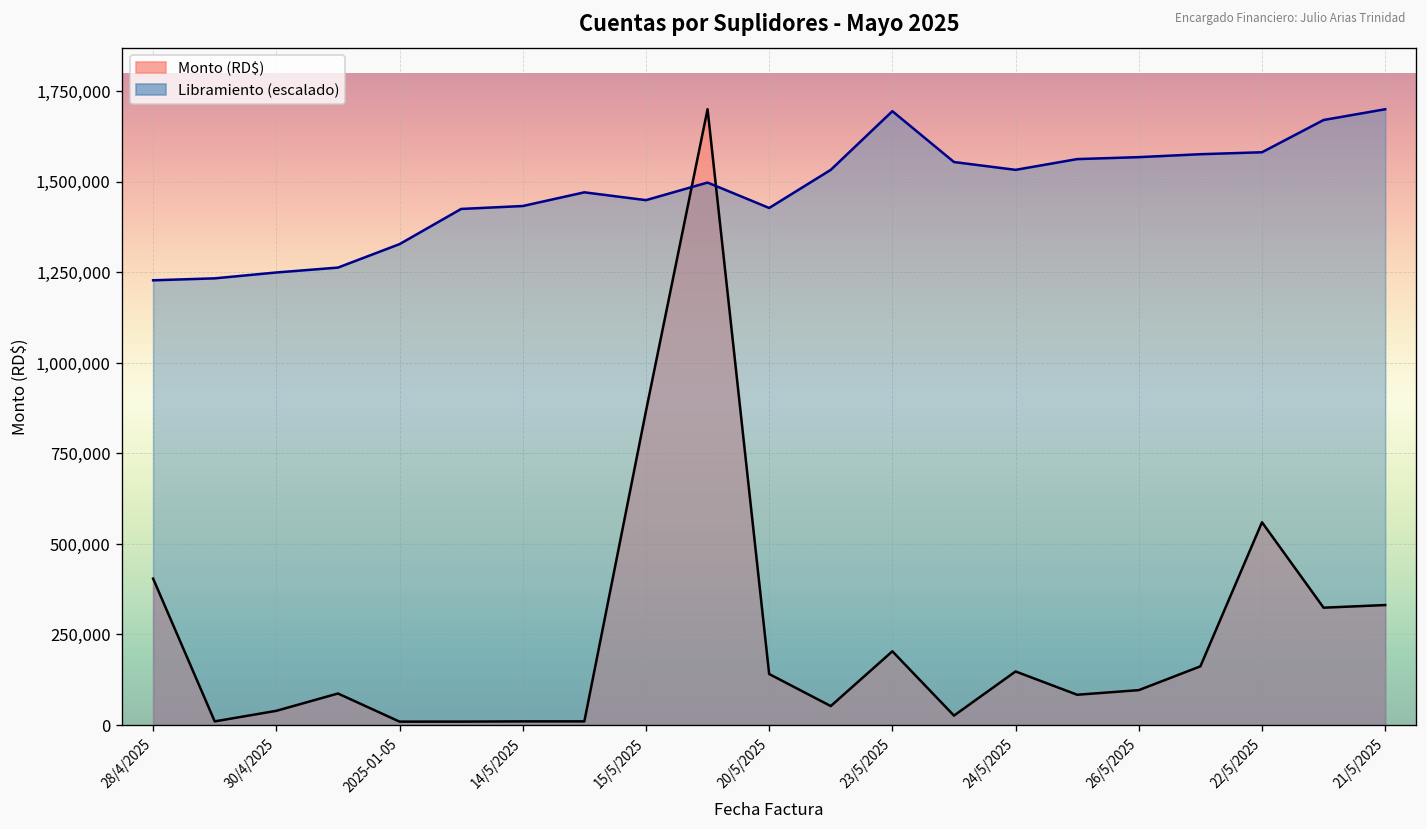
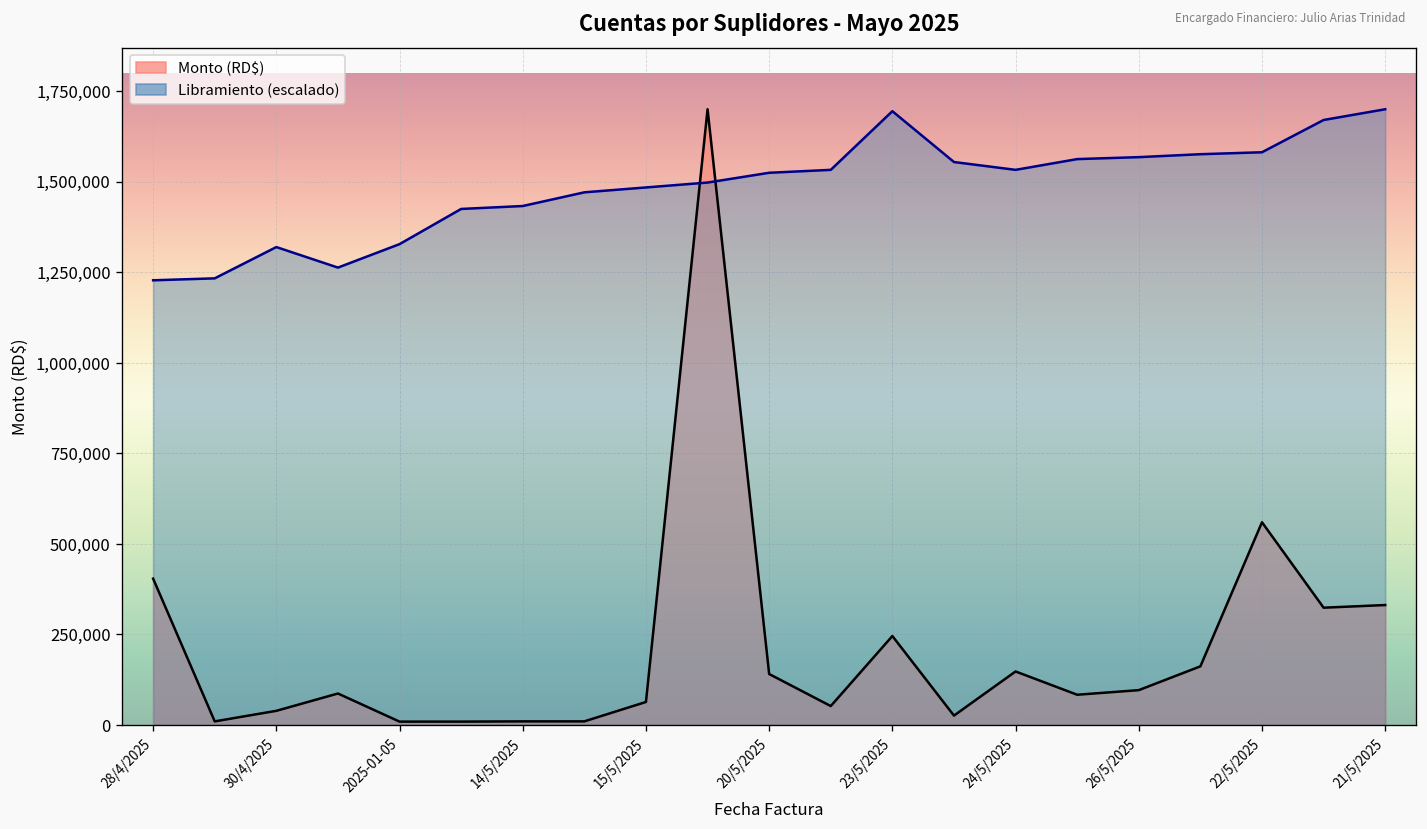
Libramiento (escalado), 30/4/2025: 1,250,000 -> 1,320,000
Monto (RD$), 15/5/2025: 870,000 -> 60,000
Libramiento (escalado), 15/5/2025: 1,450,000 -> 1,480,000
Libramiento (escalado), 20/5/2025: 1,430,000 -> 1,520,000
Monto (RD$), 23/5/2025: 200,000 -> 250,000
